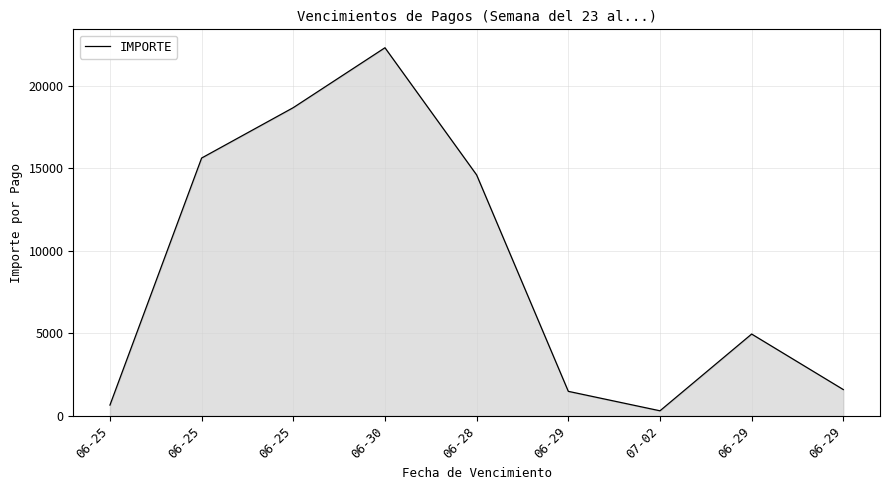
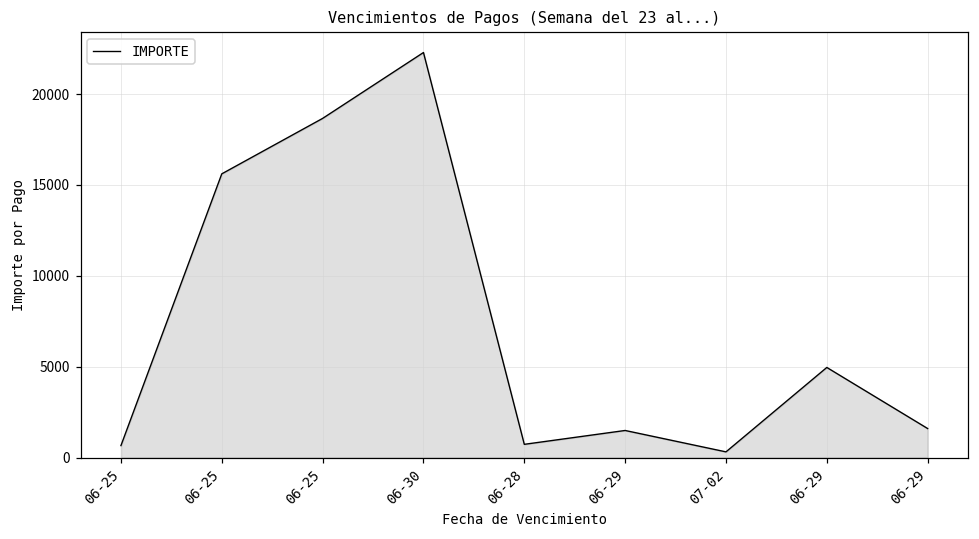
06-28: 14600 -> 700
